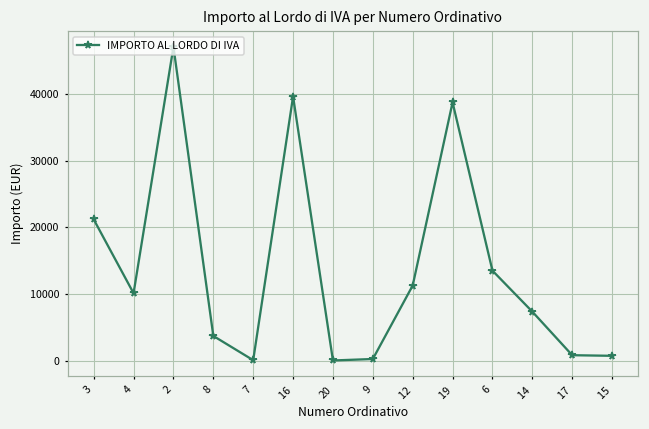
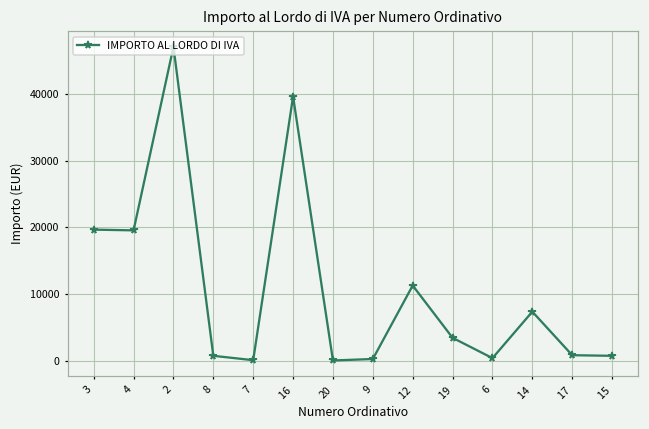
3: 21000 -> 20000
4: 10000 -> 20000
8: 4000 -> 1000
19: 39000 -> 3000
6: 13000 -> 0
